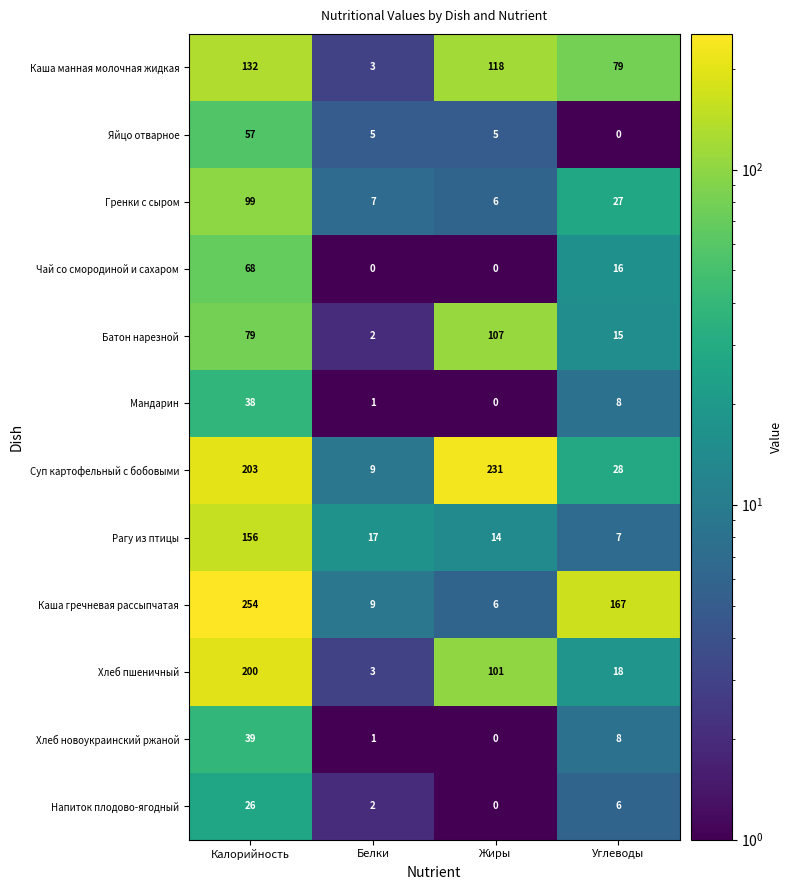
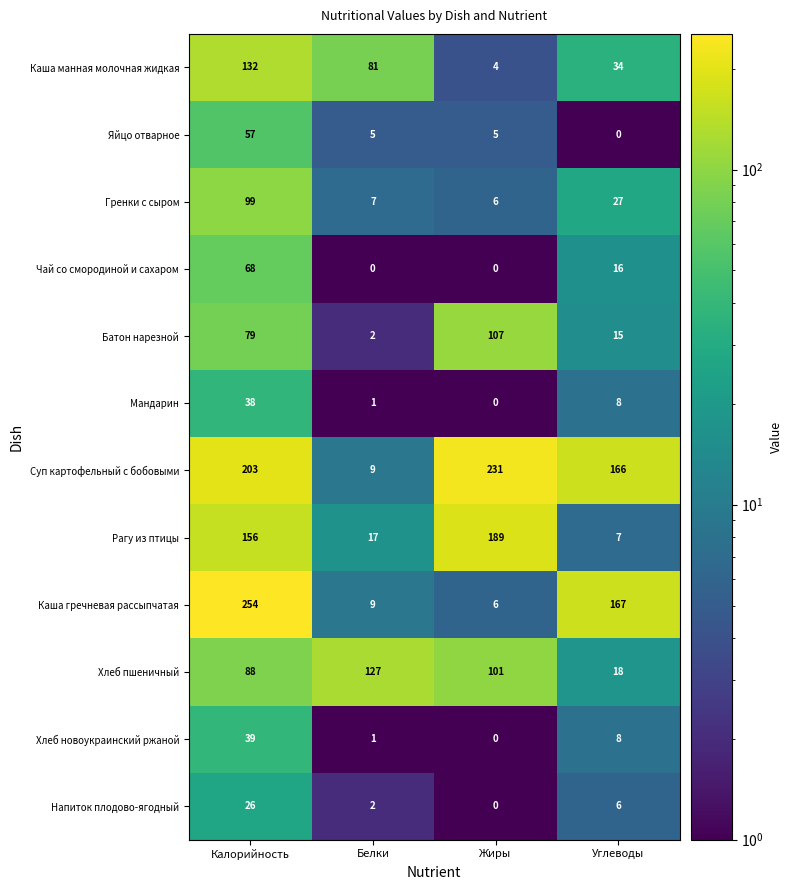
Каша манная молочная жидкая, Белки: 3 -> 81
Каша манная молочная жидкая, Жиры: 118 -> 4
Каша манная молочная жидкая, Углеводы: 79 -> 34
Суп картофельный с бобовыми, Углеводы: 28 -> 166
Рагу из птицы, Жиры: 14 -> 189
Хлеб пшеничный, Калорийность: 200 -> 88
Хлеб пшеничный, Белки: 3 -> 127
